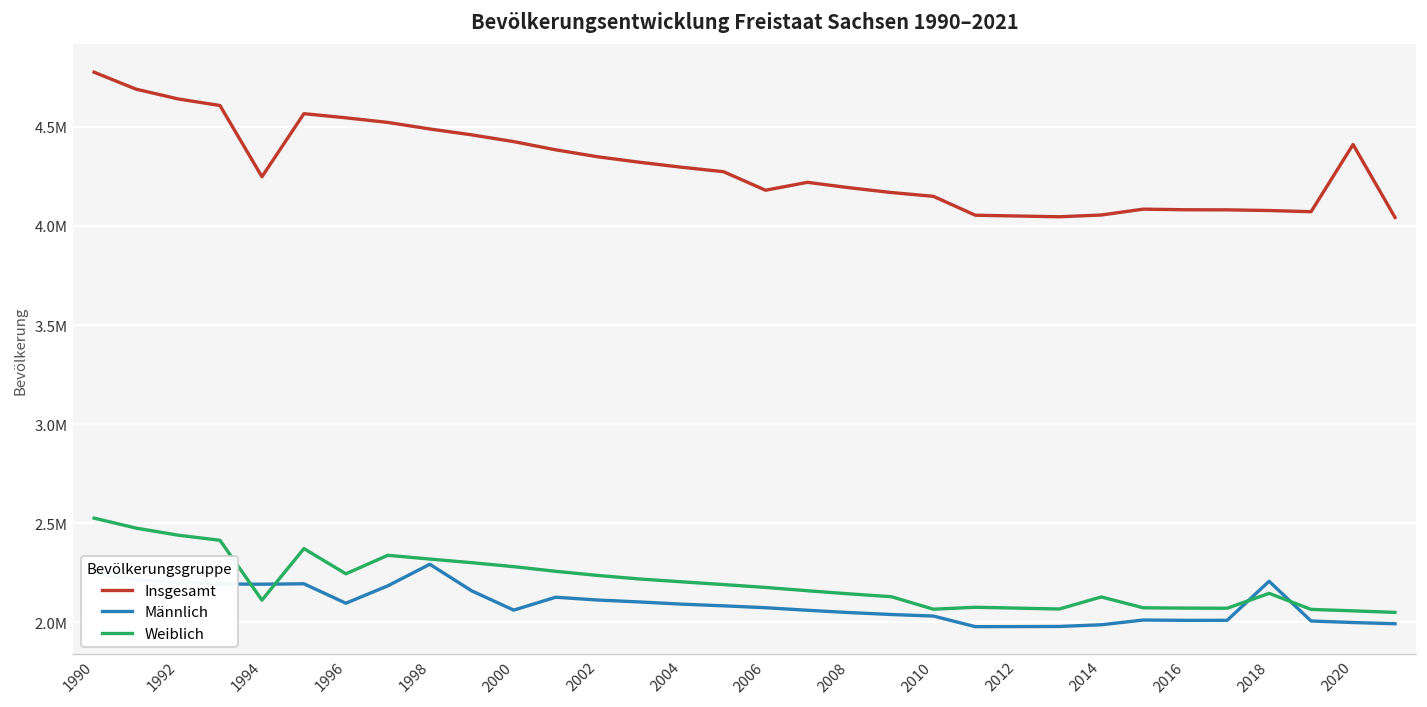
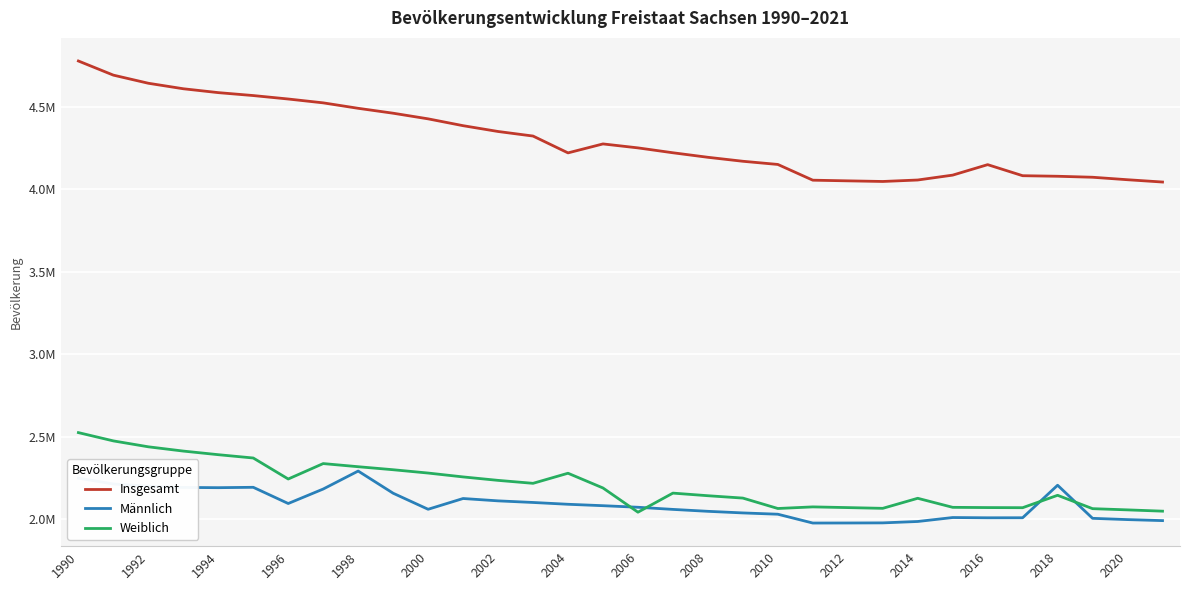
Insgesamt, 1994: 4250000 -> 4580000
Weiblich, 1994: 2110000 -> 2390000
Insgesamt, 2004: 4300000 -> 4220000
Weiblich, 2004: 2200000 -> 2280000
Insgesamt, 2006: 4180000 -> 4250000
Weiblich, 2006: 2180000 -> 2040000
Insgesamt, 2016: 4080000 -> 4150000
Insgesamt, 2020: 4410000 -> 4060000
